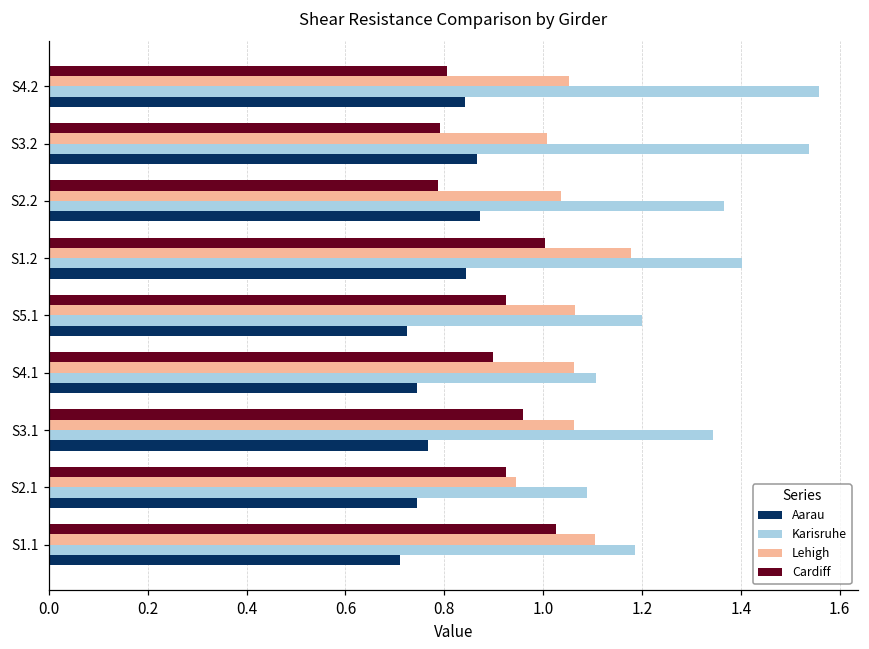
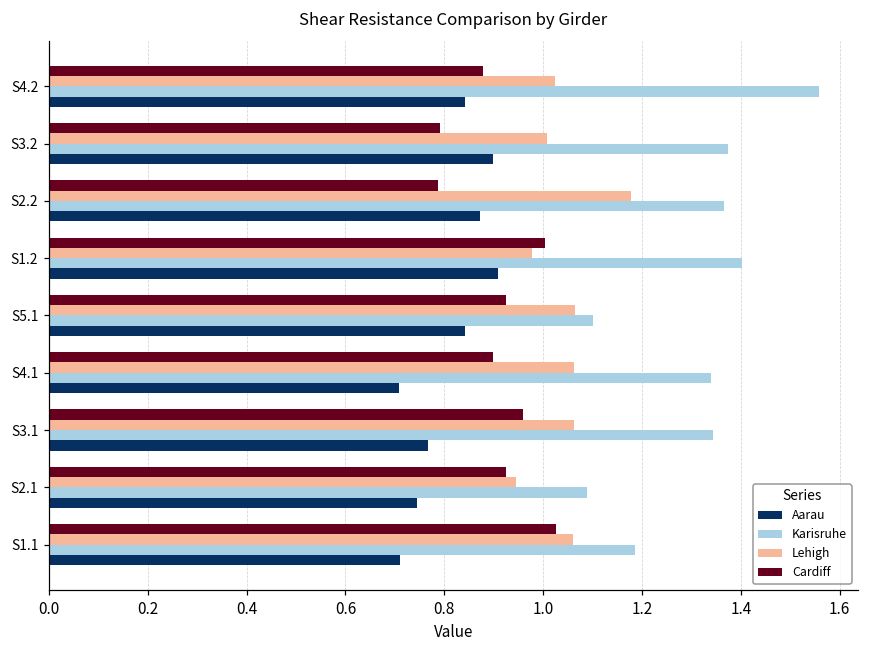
Cardiff, S4.2: 0.81 -> 0.88
Lehigh, S4.2: 1.05 -> 1.02
Karisruhe, S3.2: 1.54 -> 1.37
Aarau, S3.2: 0.87 -> 0.90
Lehigh, S2.2: 1.04 -> 1.18
Lehigh, S1.2: 1.18 -> 0.98
Aarau, S1.2: 0.84 -> 0.91
Karisruhe, S5.1: 1.2 -> 1.1
Aarau, S5.1: 0.73 -> 0.84
Karisruhe, S4.1: 1.11 -> 1.34
Aarau, S4.1: 0.75 -> 0.71
Lehigh, S1.1: 1.10 -> 1.06
